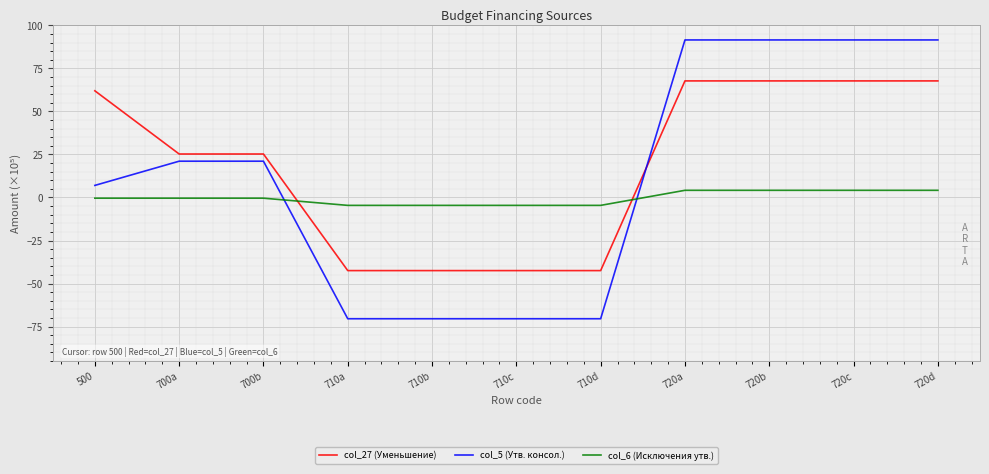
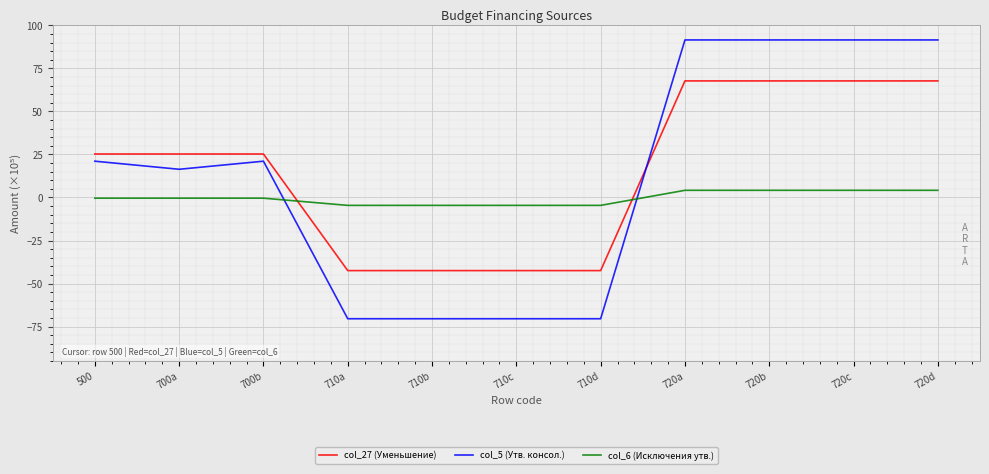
col_27 (Уменьшение), 500: 62 -> 25
col_5 (Утв. консол.), 500: 7 -> 21
col_5 (Утв. консол.), 700a: 21 -> 16
